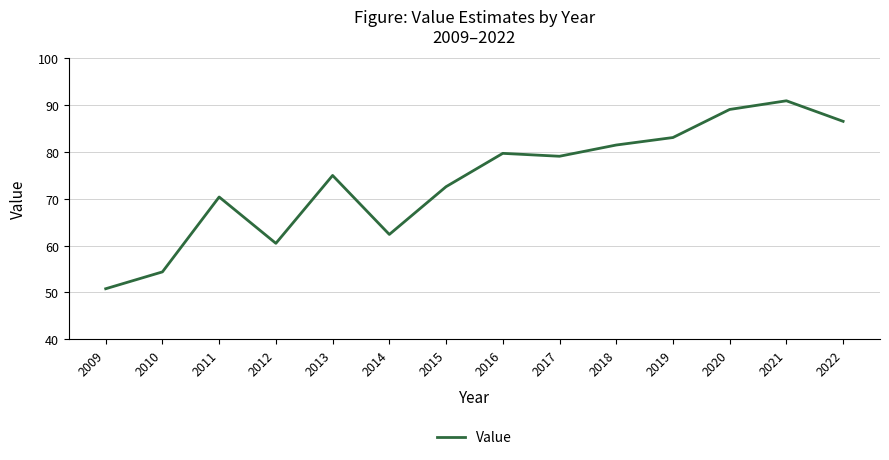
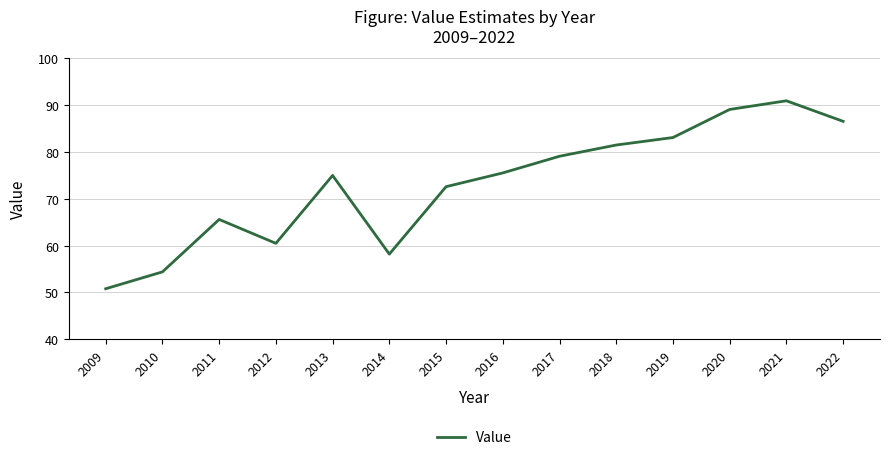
2011: 70 -> 66
2014: 62 -> 58
2016: 80 -> 76
